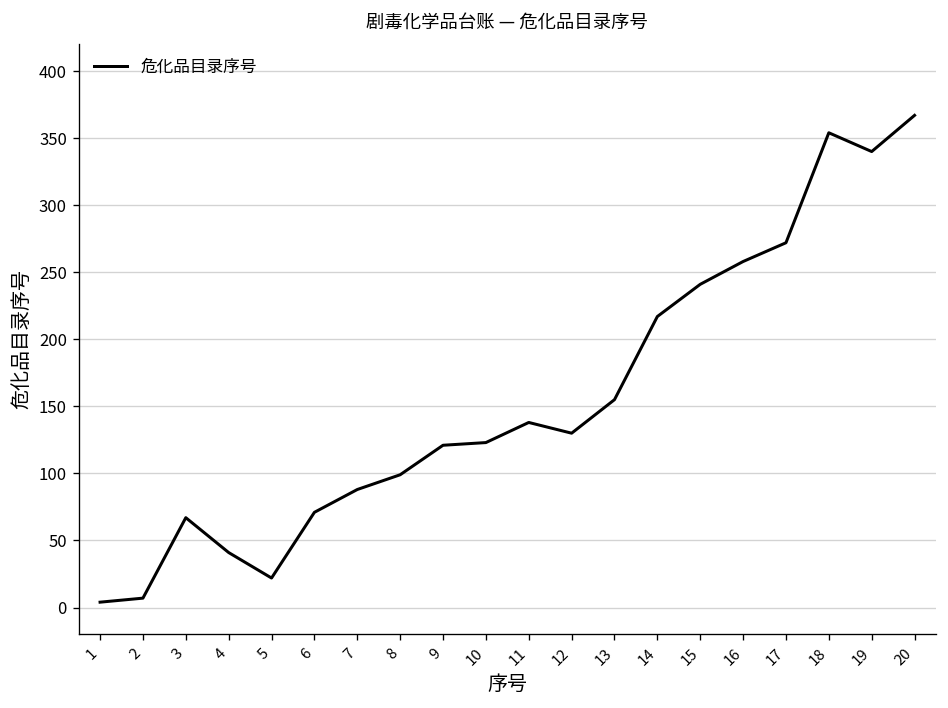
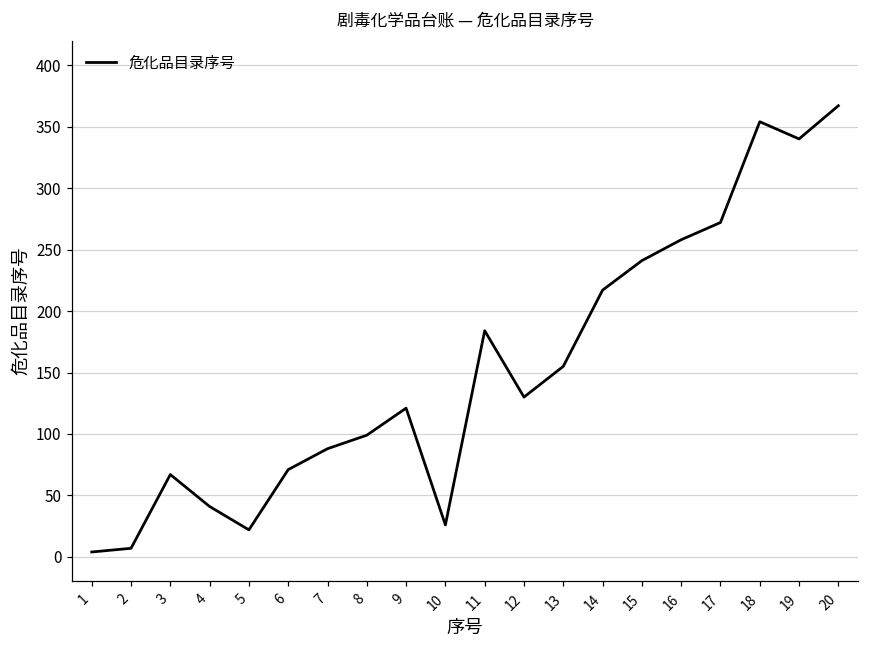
10: 123 -> 26
11: 138 -> 184
